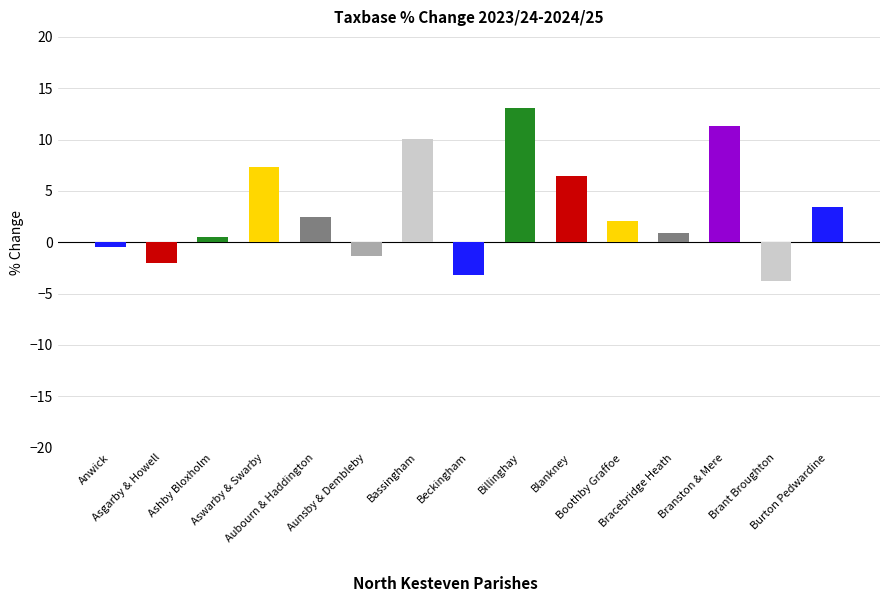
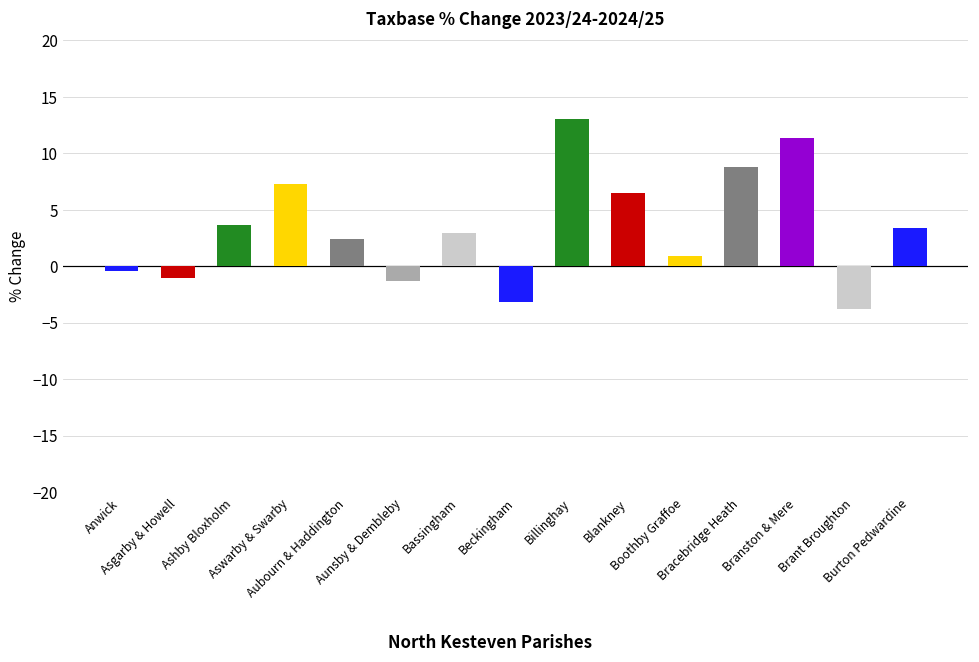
Asgarby & Howell: -2.1 -> -1.0
Ashby Bloxholm: 0.5 -> 3.6
Bassingham: 10.1 -> 3.0
Boothby Graffoe: 2.1 -> 1.0
Bracebridge Heath: 0.9 -> 8.8
